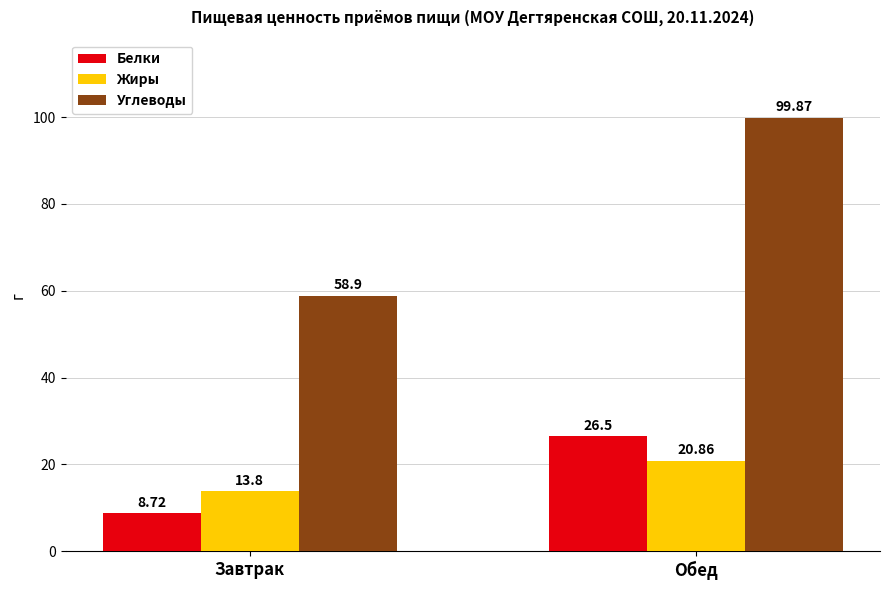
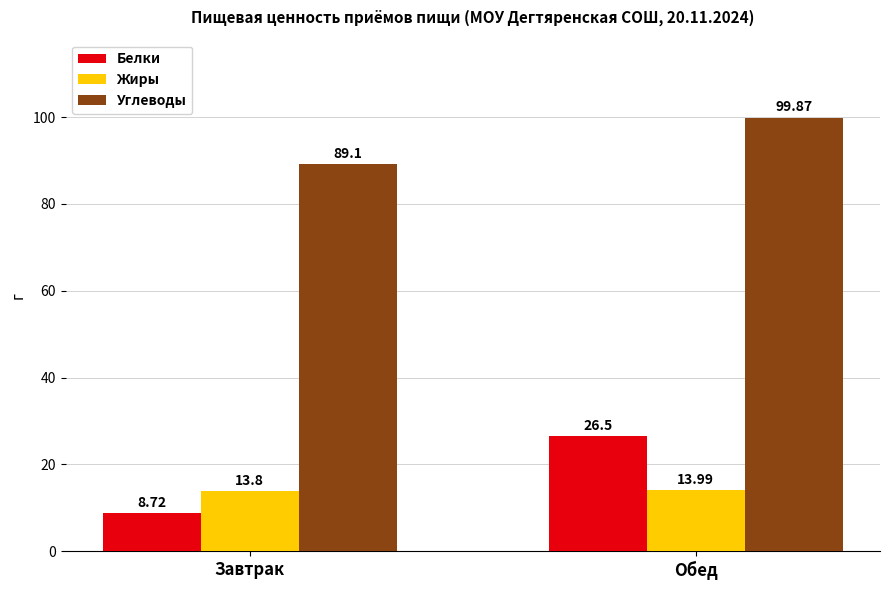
Углеводы, Завтрак: 58.9 -> 89.1
Жиры, Обед: 20.86 -> 13.99
